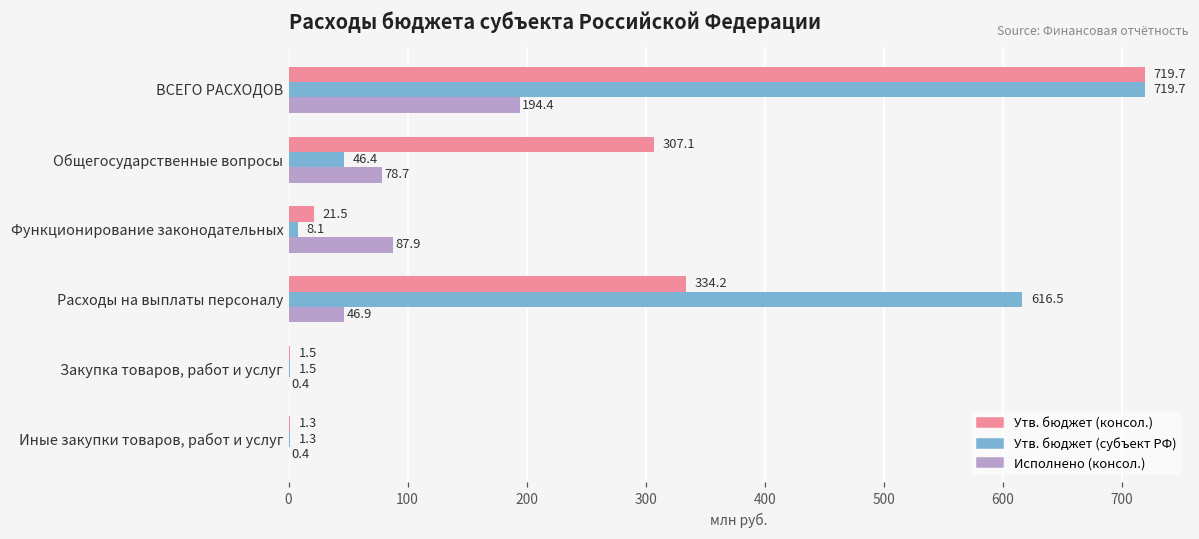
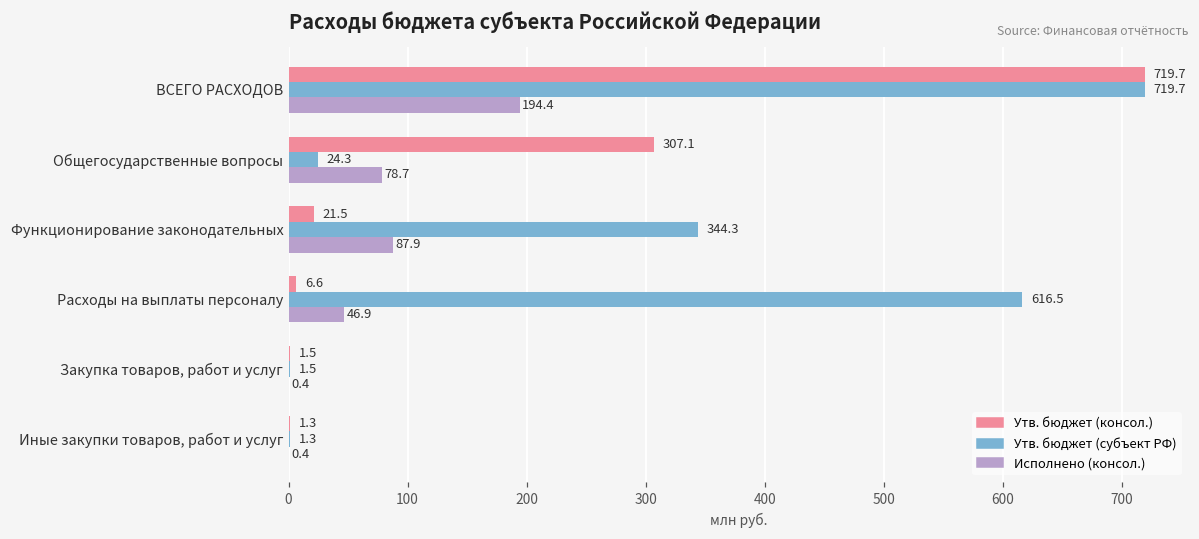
Утв. бюджет (субъект РФ), Общегосударственные вопросы: 46.4 -> 24.3
Утв. бюджет (субъект РФ), Функционирование законодательных: 8.1 -> 344.3
Утв. бюджет (консол.), Расходы на выплаты персоналу: 334.2 -> 6.6
